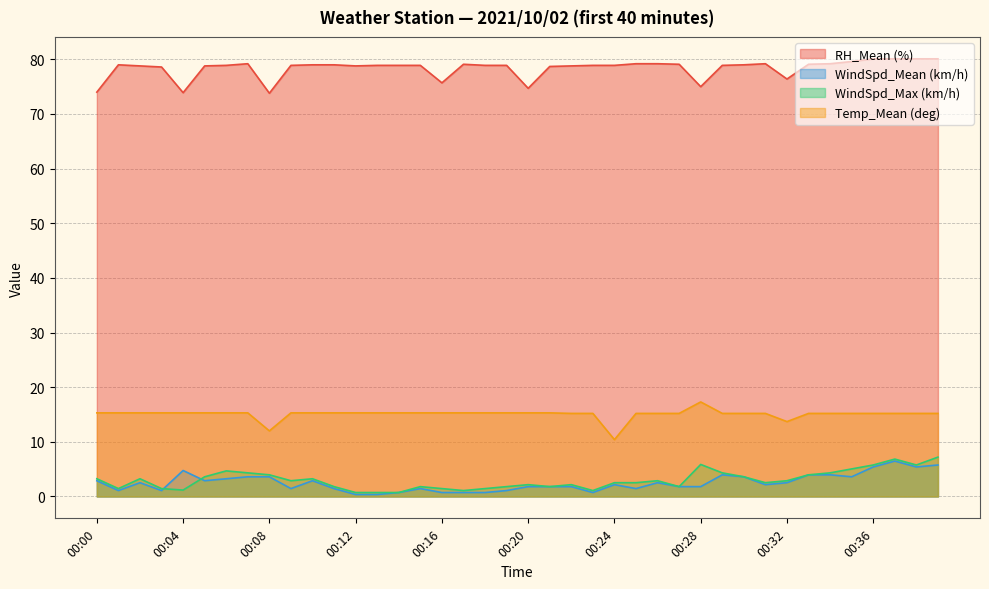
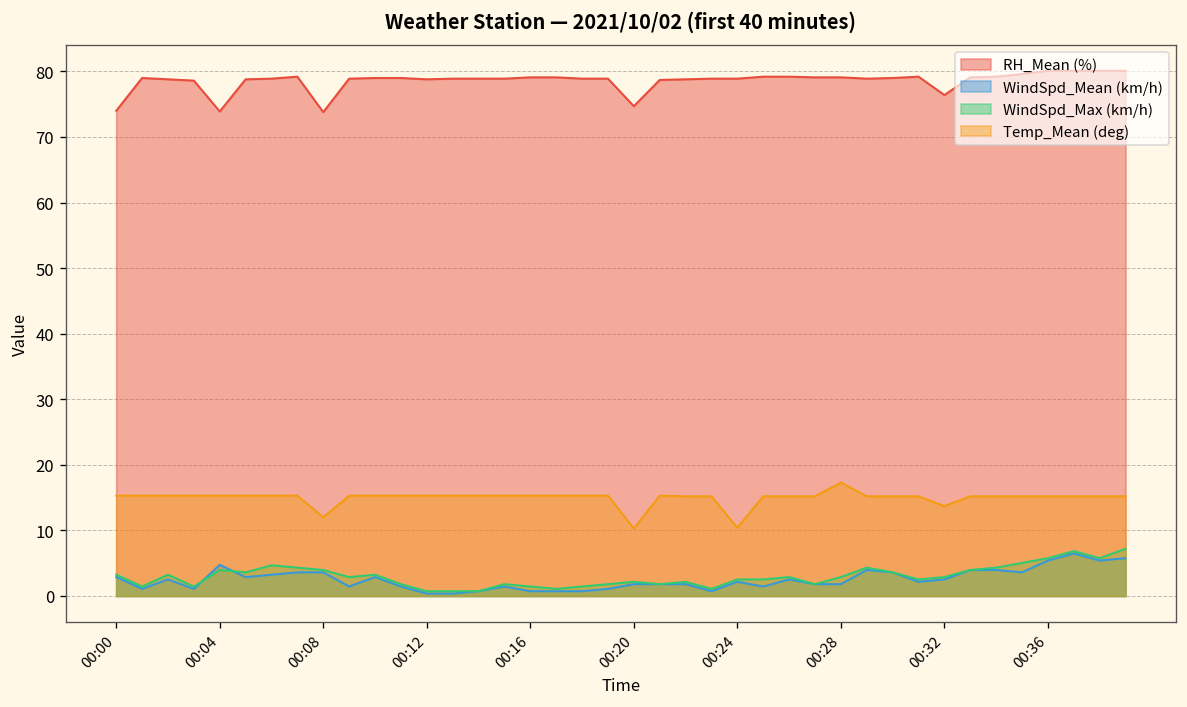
WindSpd_Max (km/h), 00:04: 1 -> 4
RH_Mean (%), 00:16: 76 -> 79
Temp_Mean (deg), 00:20: 15 -> 10
RH_Mean (%), 00:28: 75 -> 79
WindSpd_Max (km/h), 00:28: 6 -> 3
